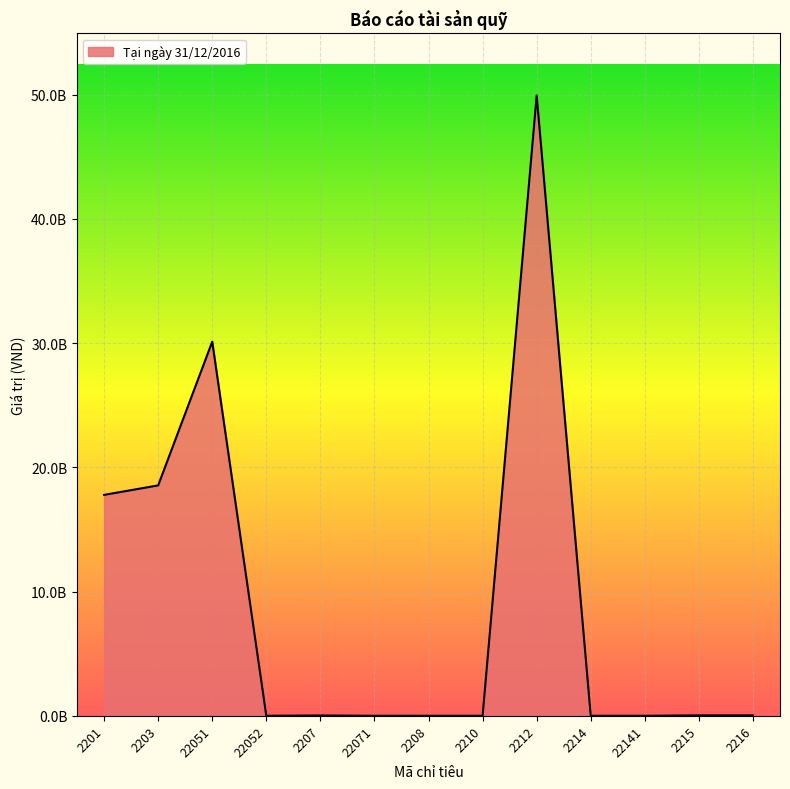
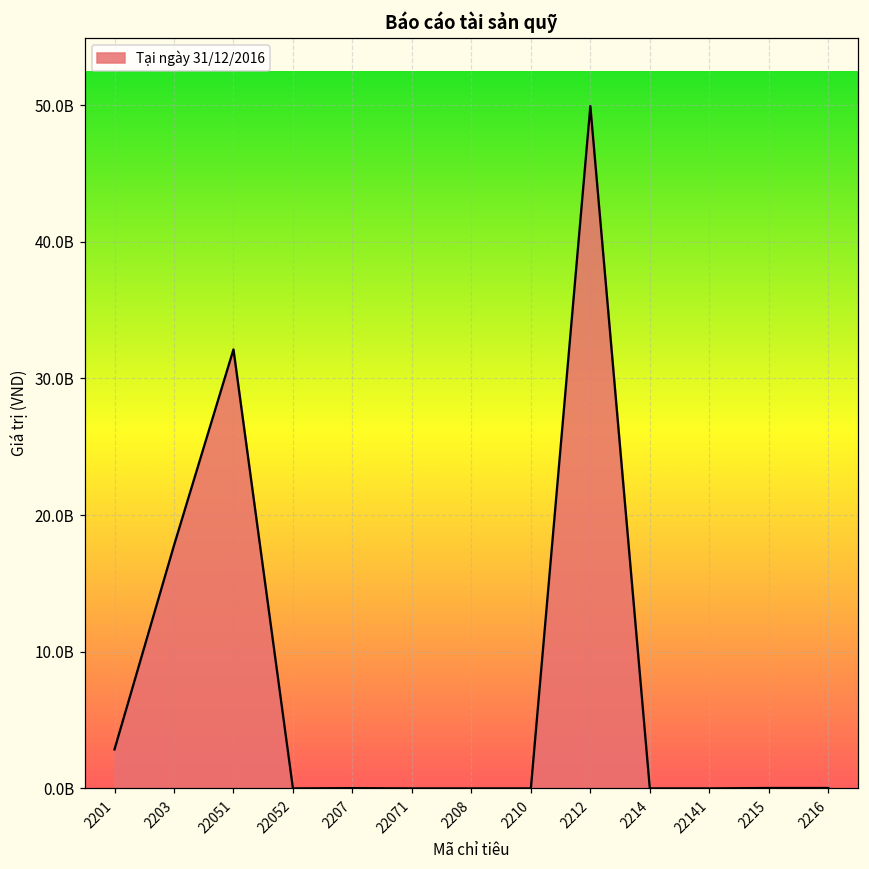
2201: 17800000000 -> 2900000000
2203: 18500000000 -> 17800000000
22051: 30100000000 -> 32100000000
